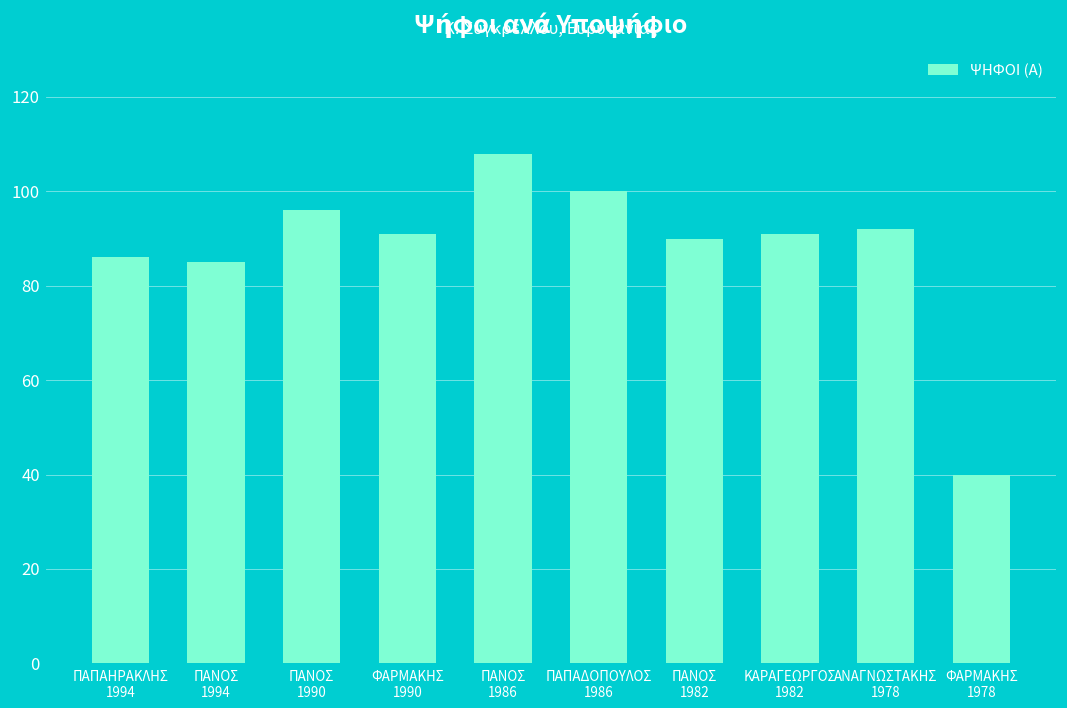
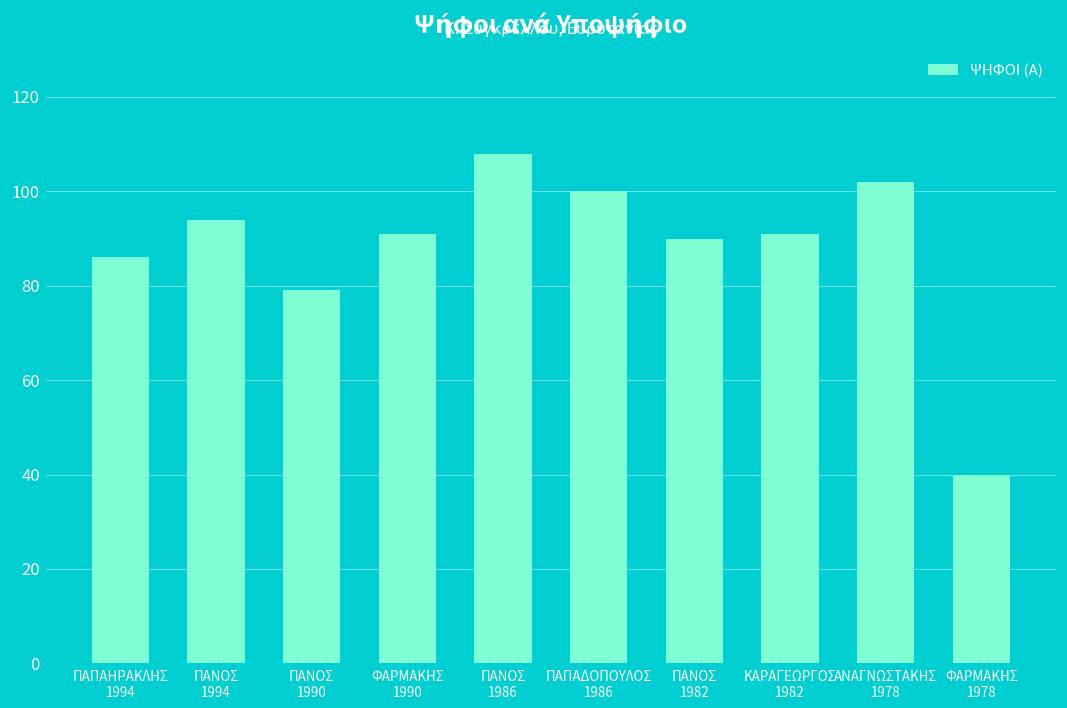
ΠΑΝΟΣ 1994: 85 -> 94
ΠΑΝΟΣ 1990: 96 -> 79
ΑΝΑΓΝΩΣΤΑΚΗΣ 1978: 92 -> 102
